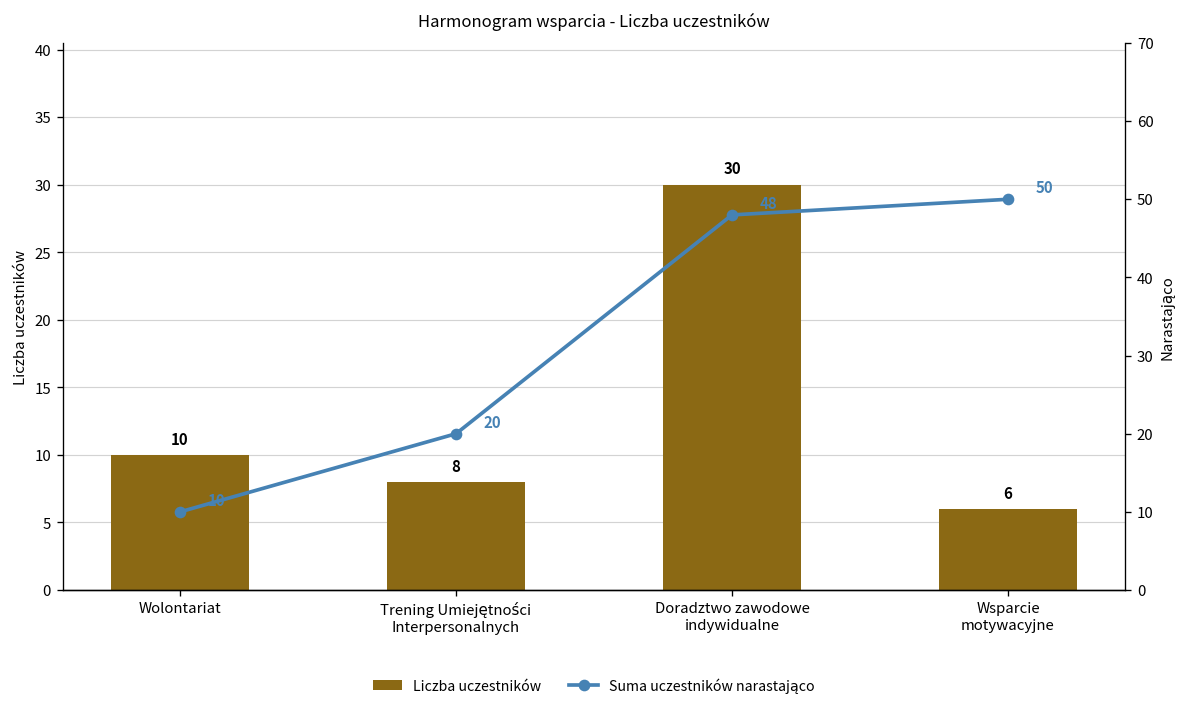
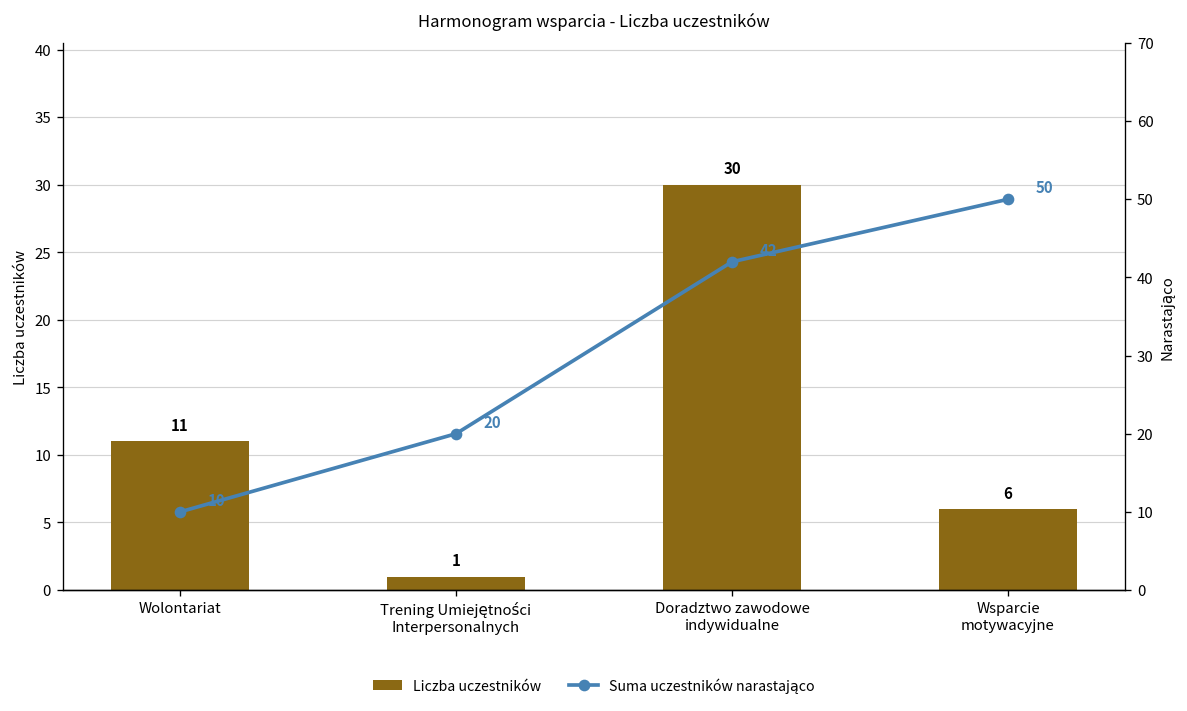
Liczba uczestników, Wolontariat: 10 -> 11
Liczba uczestników, Trening Umiejętności Interpersonalnych: 8 -> 1
Suma uczestników narastająco, Doradztwo zawodowe indywidualne: 48 -> 42
